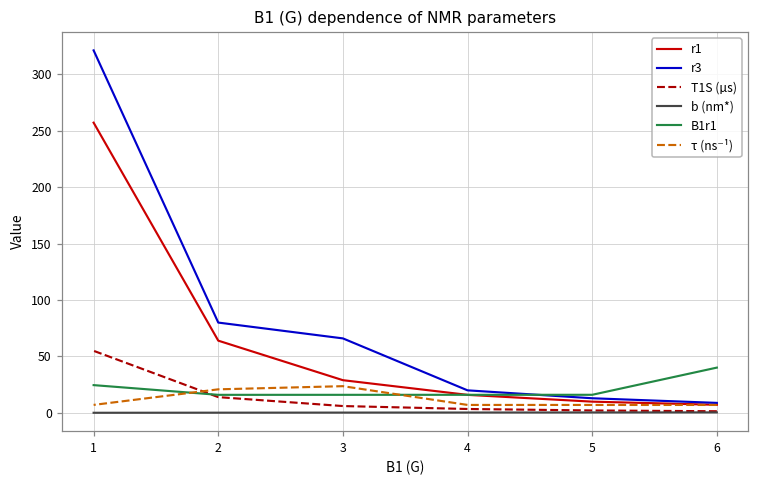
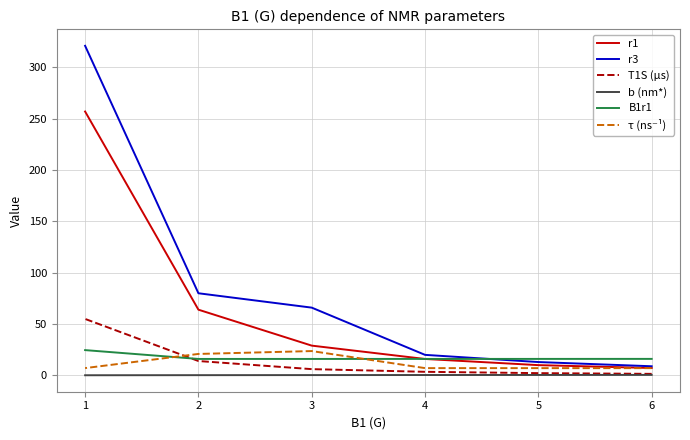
B1r1, 6: 40 -> 16
